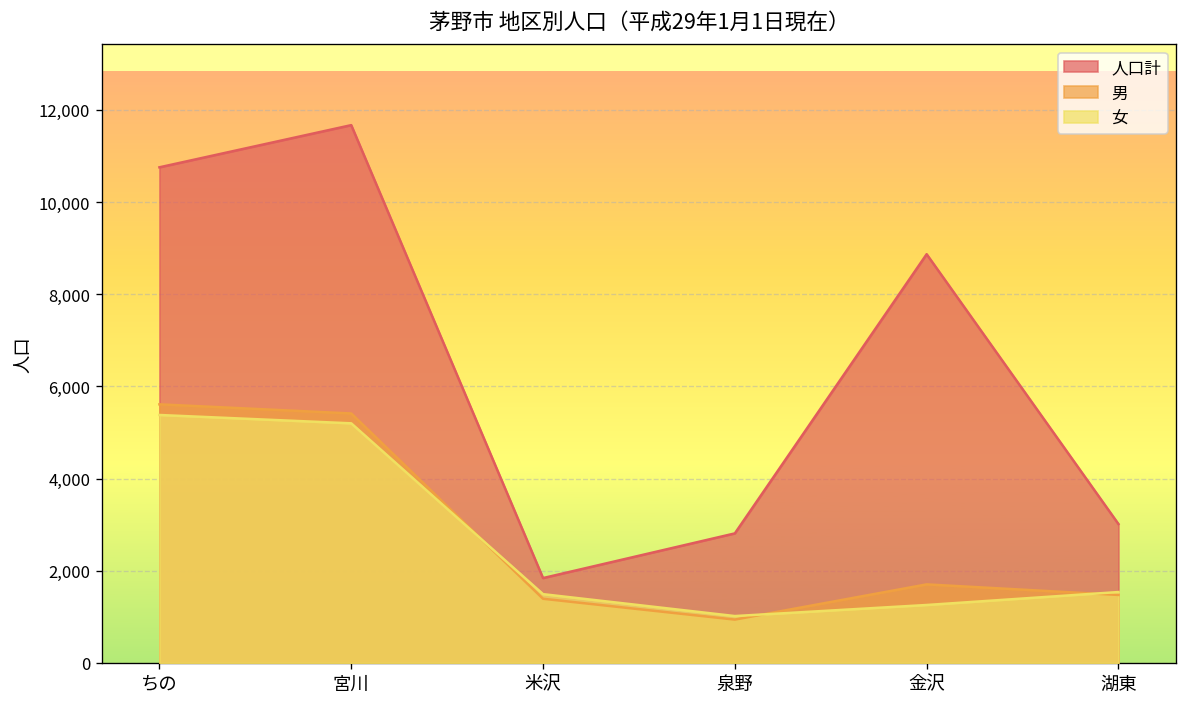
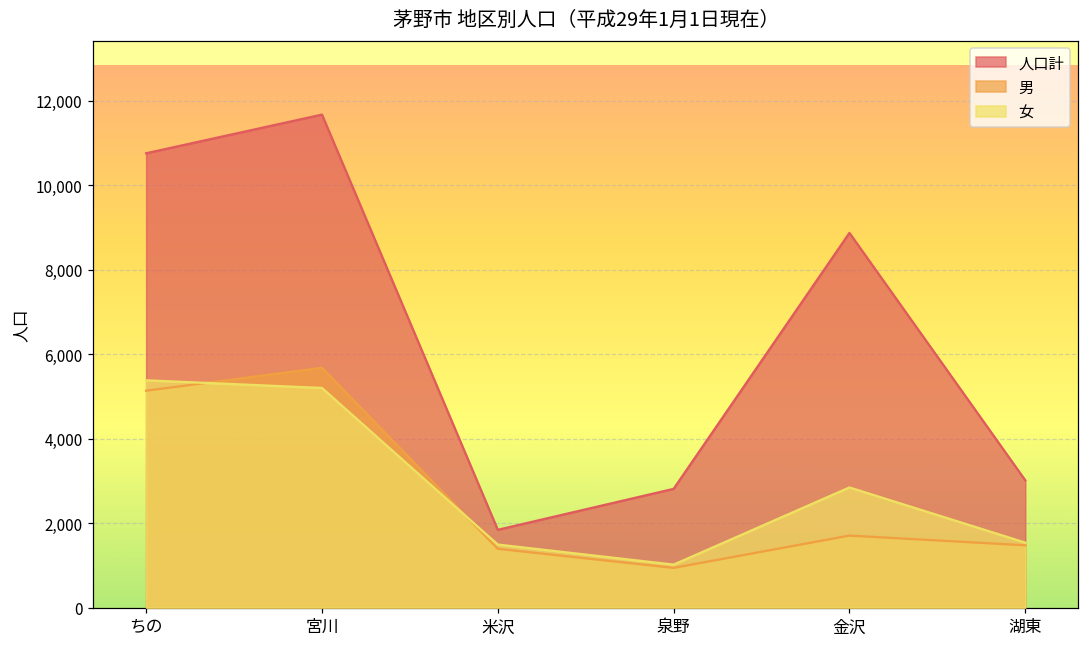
男, ちの: 5,600 -> 5,100
男, 宮川: 5,400 -> 5,700
女, 金沢: 1,300 -> 2,800
